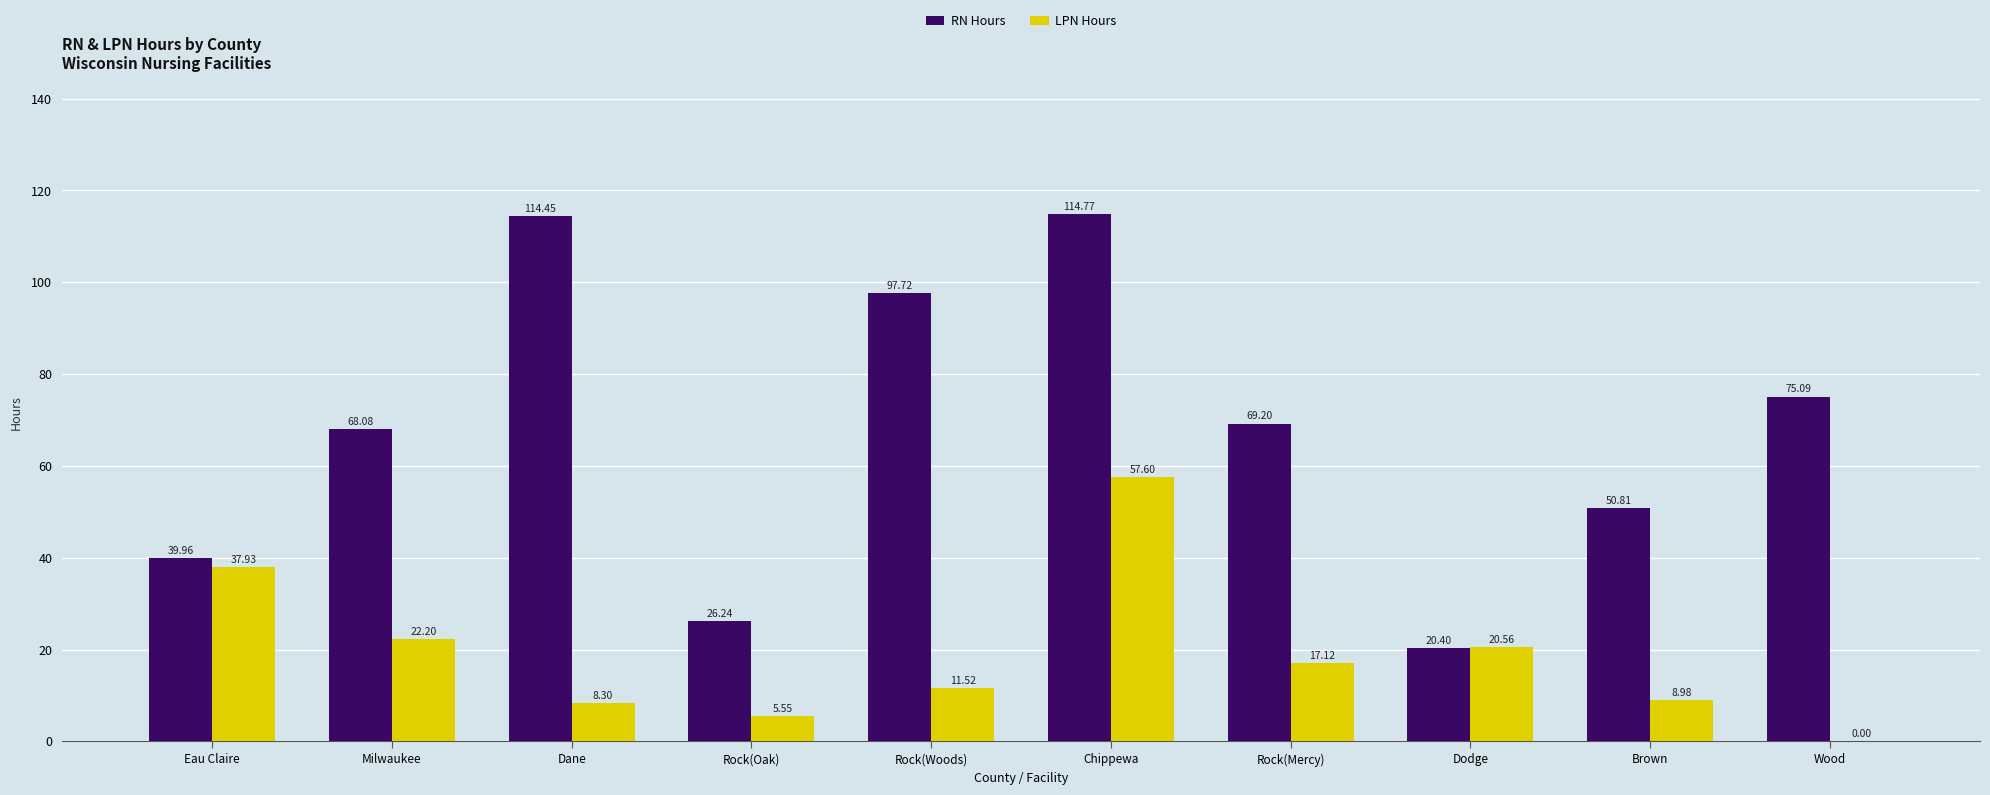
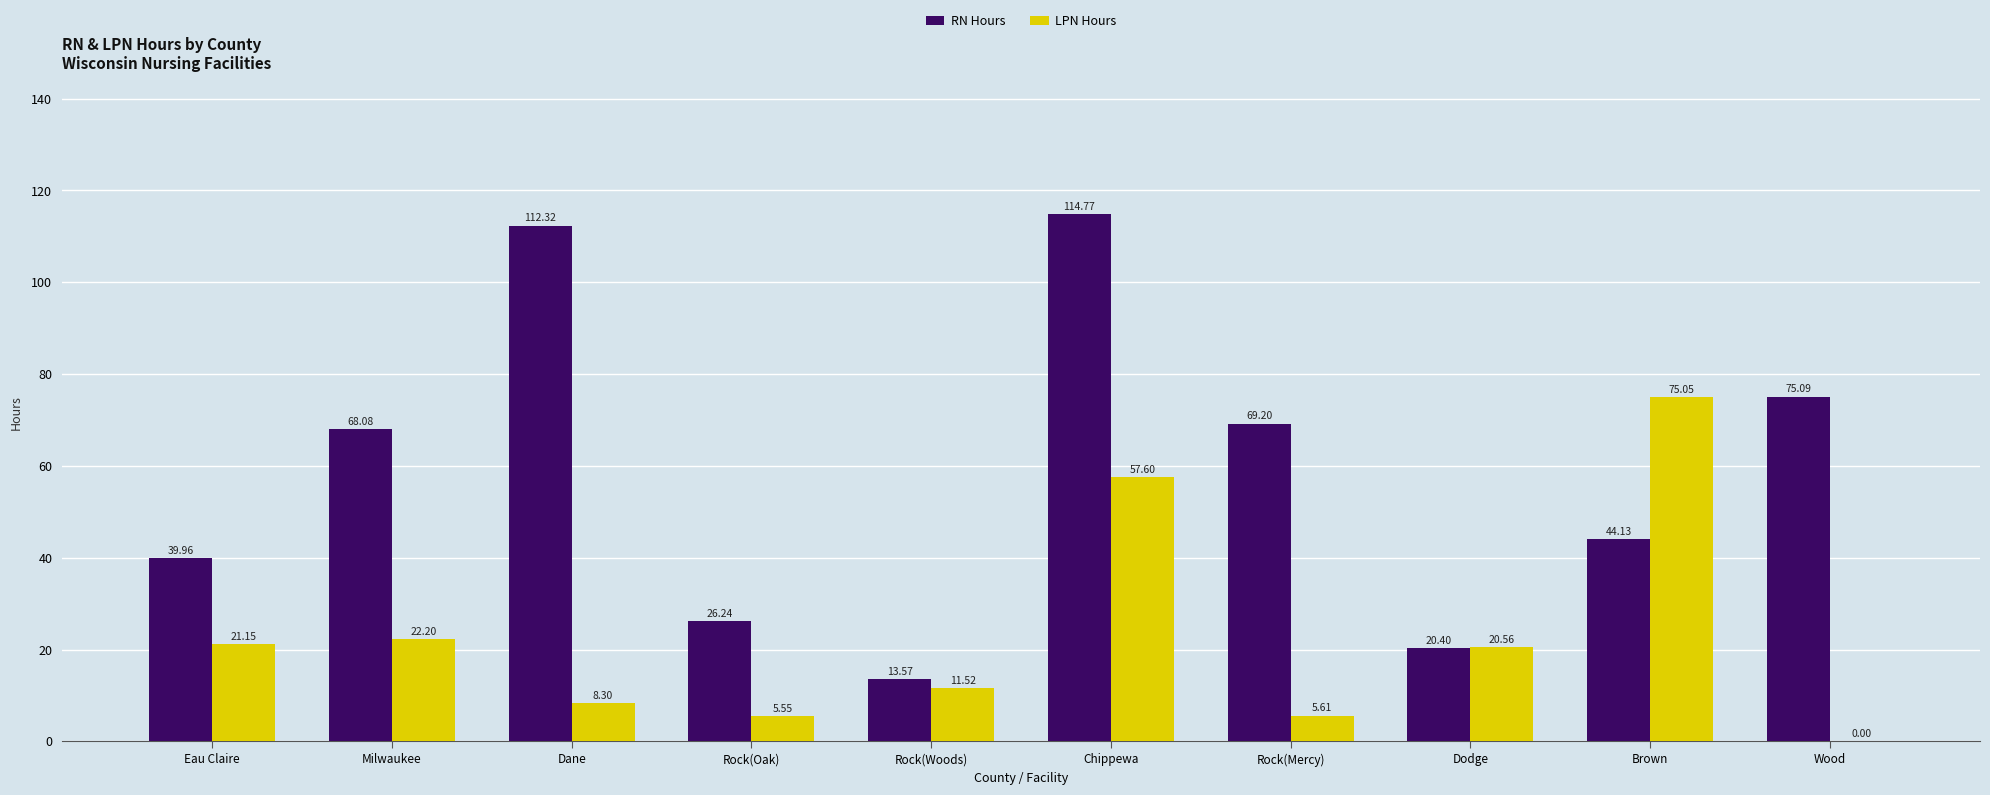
LPN Hours, Eau Claire: 37.93 -> 21.15
RN Hours, Dane: 114.45 -> 112.32
RN Hours, Rock(Woods): 97.72 -> 13.57
LPN Hours, Rock(Mercy): 17.12 -> 5.61
RN Hours, Brown: 50.81 -> 44.13
LPN Hours, Brown: 8.98 -> 75.05
